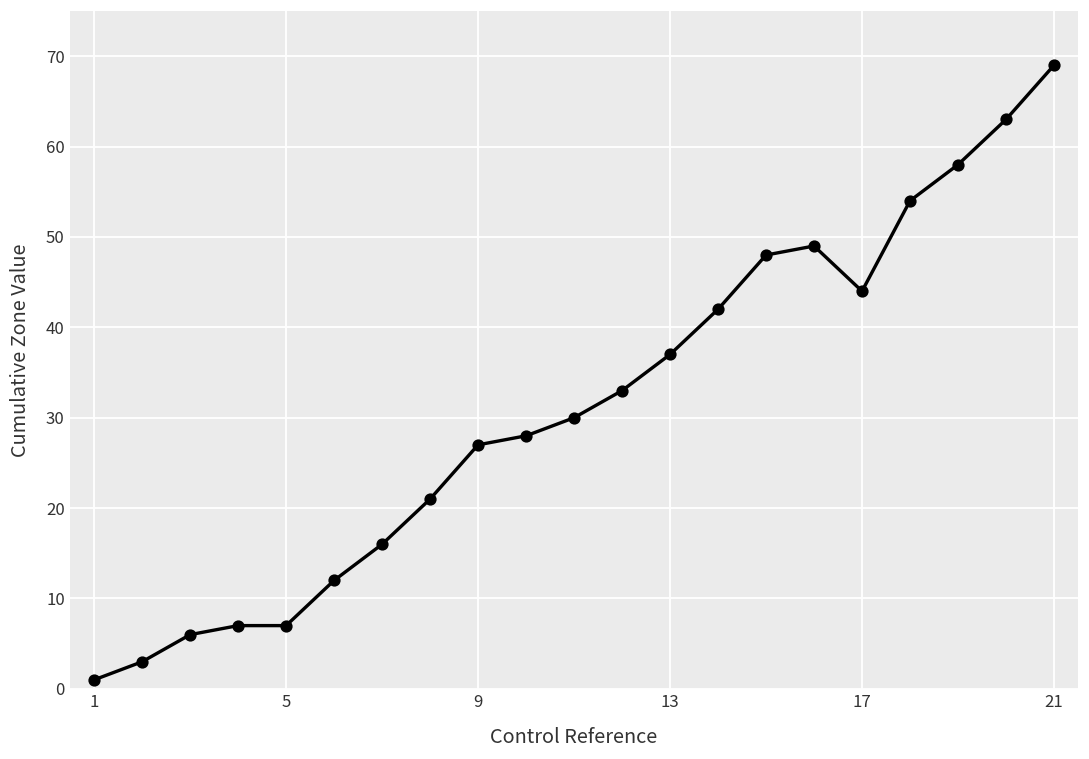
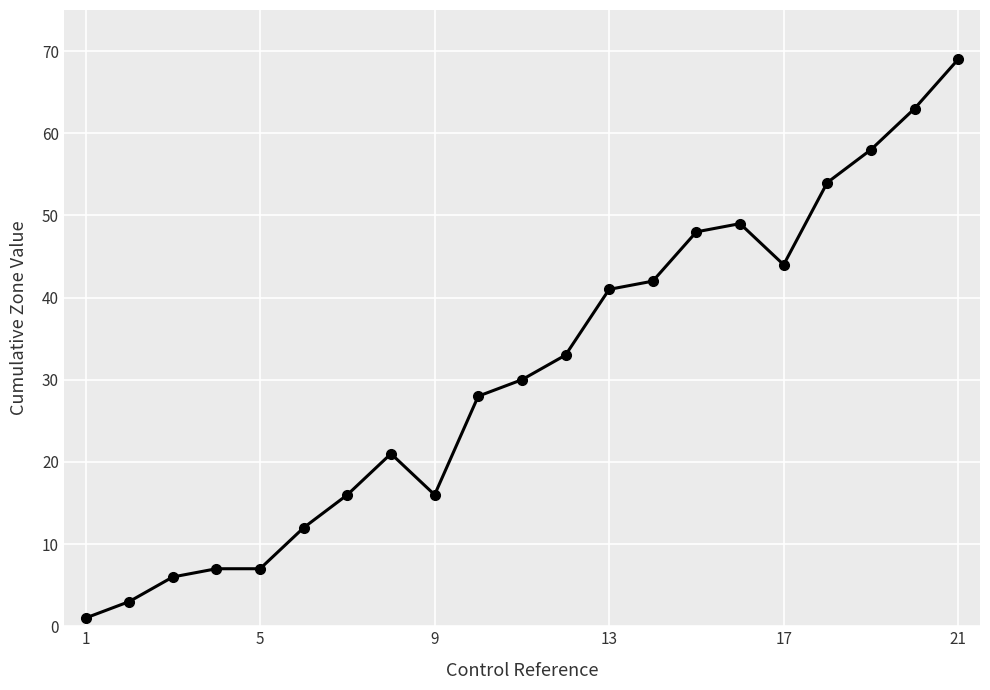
9: 27 -> 16
13: 37 -> 41
